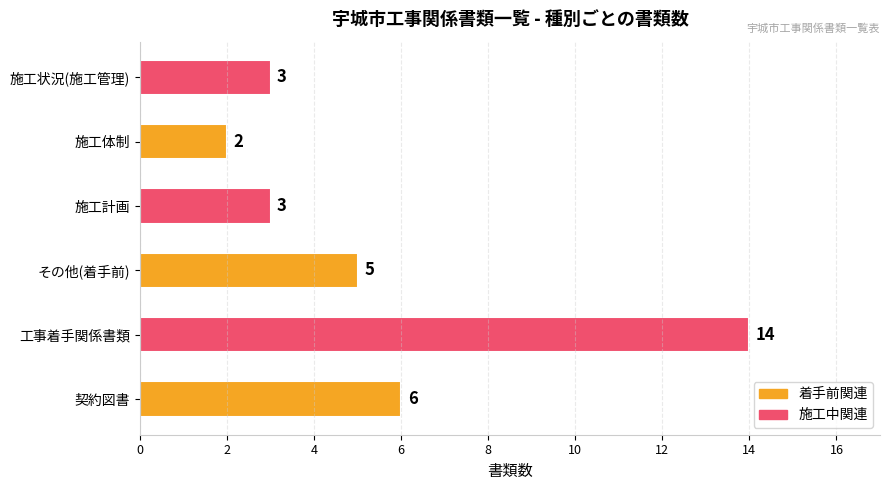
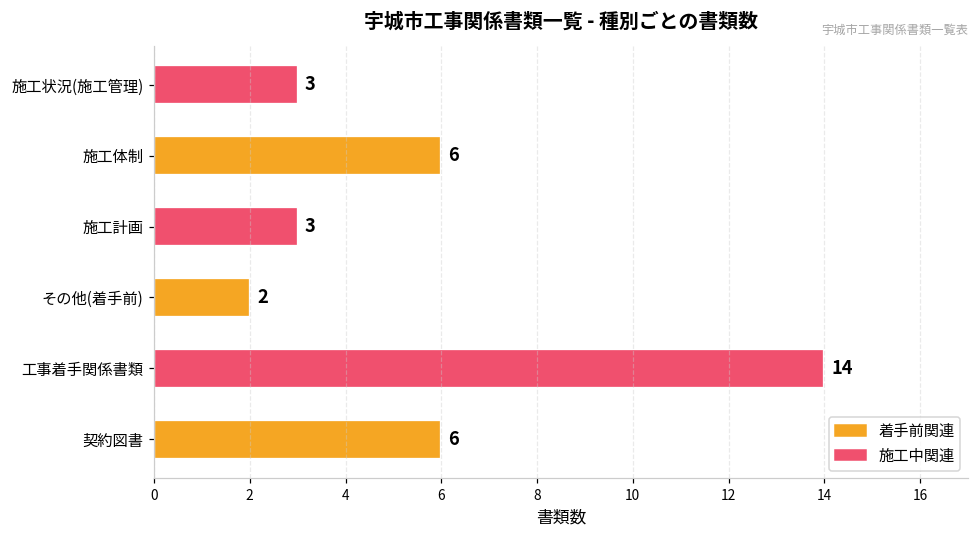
施工体制: 2 -> 6
その他(着手前): 5 -> 2
